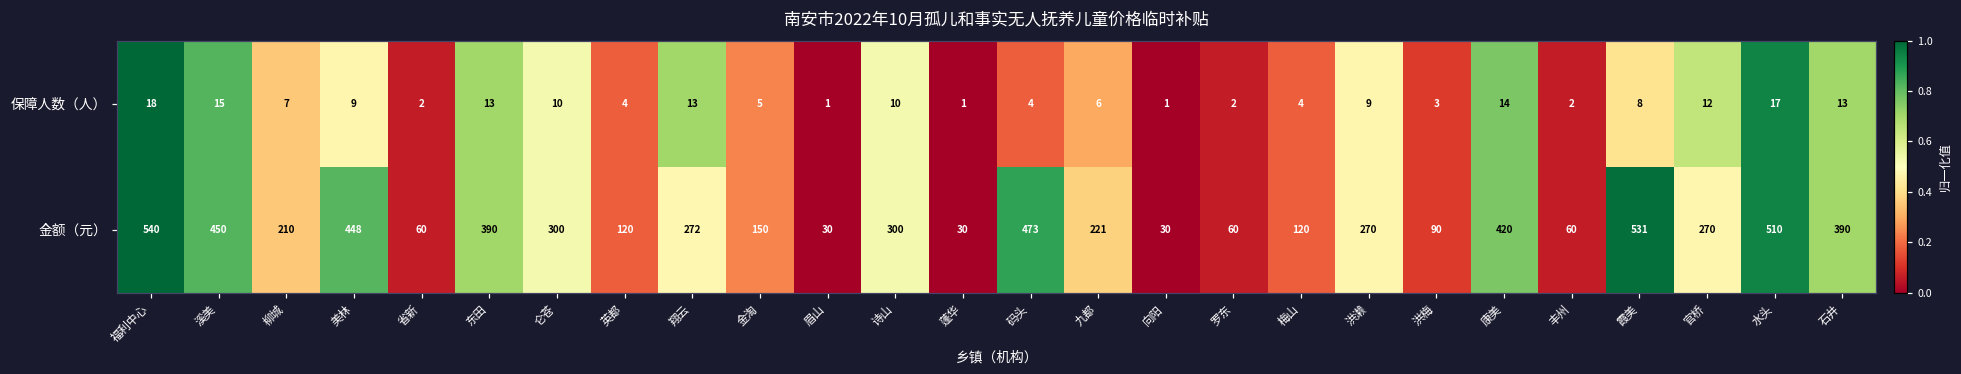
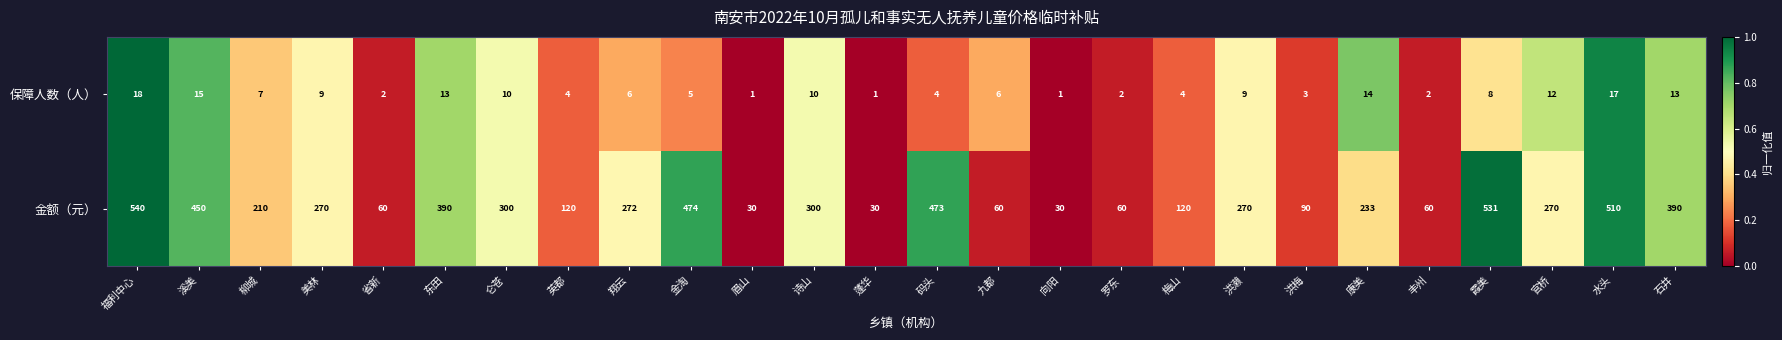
保障人数（人）, 翔云: 13 -> 6
金额（元）, 美林: 448 -> 270
金额（元）, 金淘: 150 -> 474
金额（元）, 九都: 221 -> 60
金额（元）, 康美: 420 -> 233
